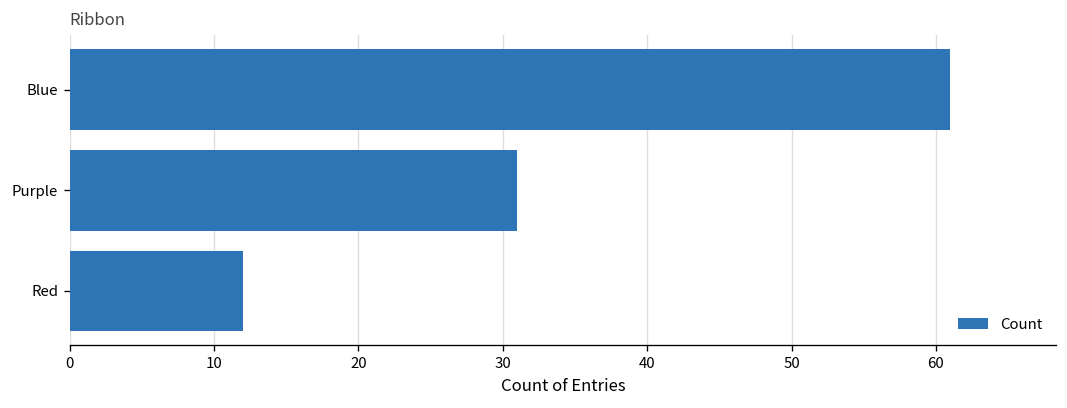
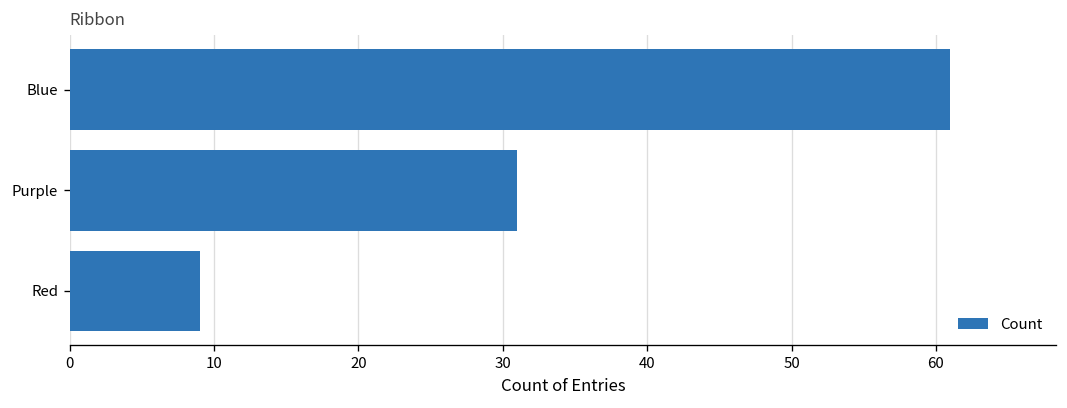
Red: 12 -> 9
